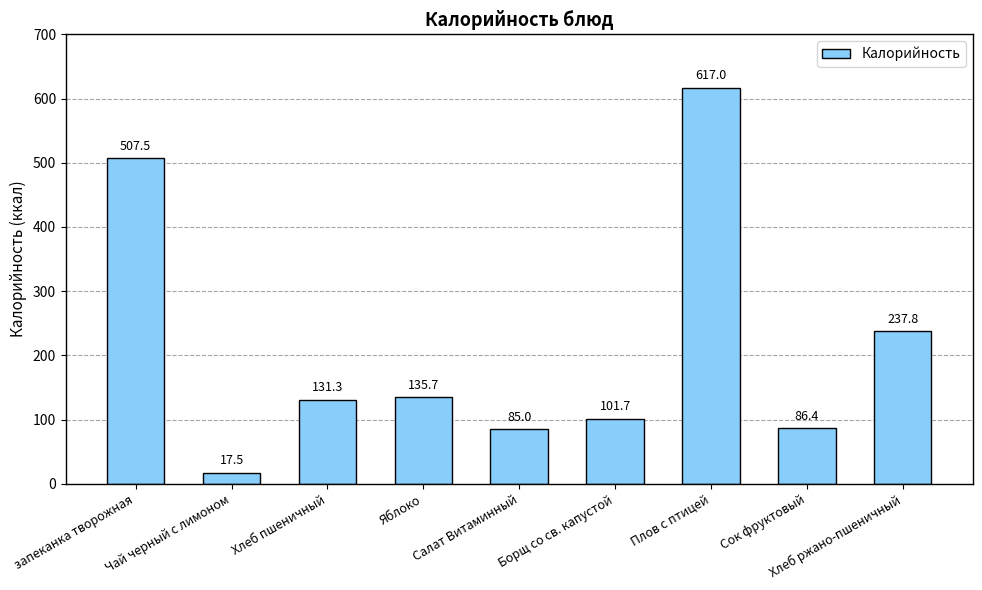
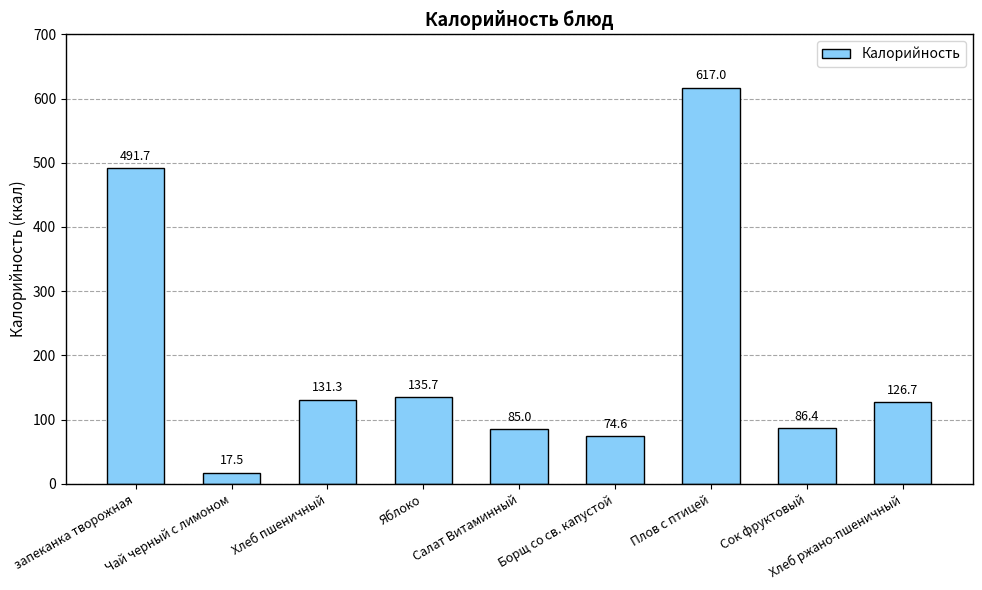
запеканка творожная: 507.5 -> 491.7
Борщ со св. капустой: 101.7 -> 74.6
Хлеб ржано-пшеничный: 237.8 -> 126.7
